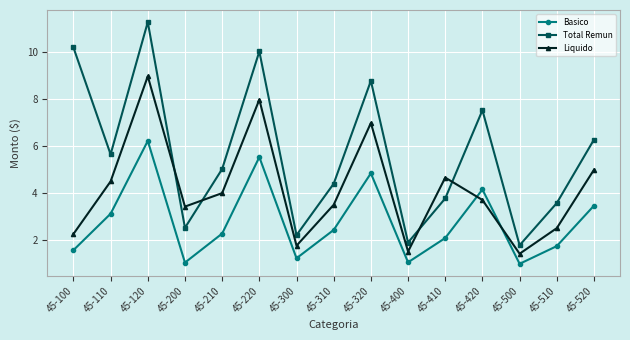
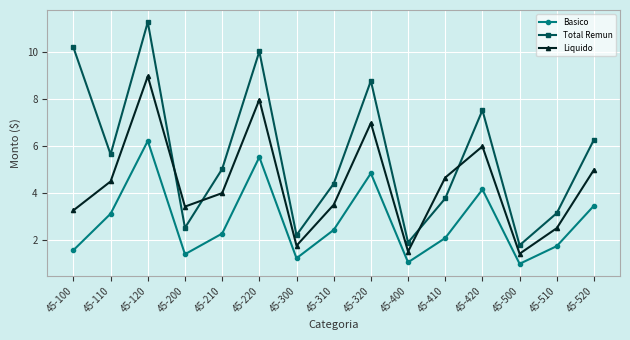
Liquido, 45-100: 2.2 -> 3.2
Basico, 45-200: 1.0 -> 1.4
Liquido, 45-420: 3.7 -> 6.0
Total Remun, 45-510: 3.6 -> 3.1
